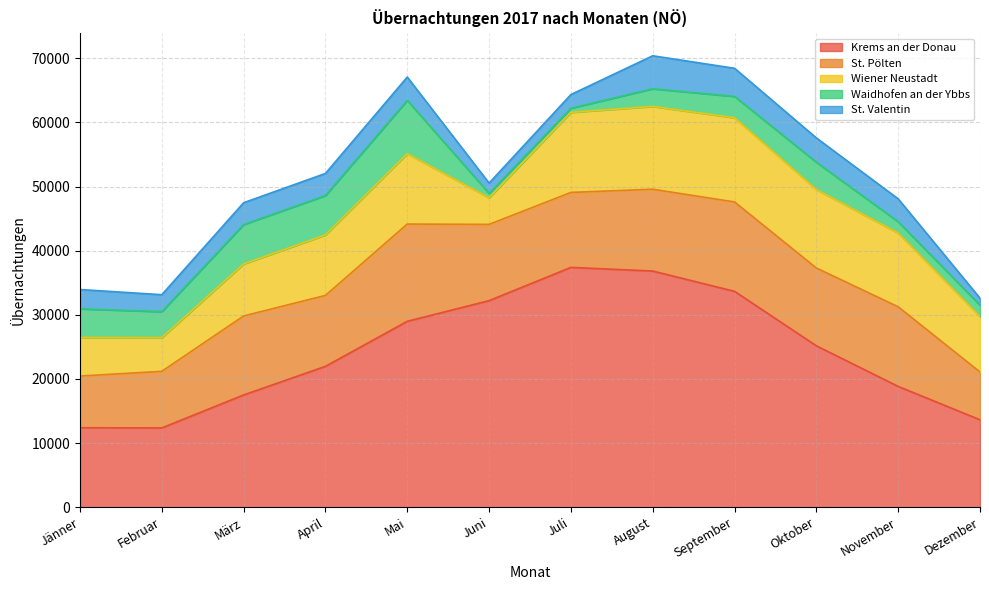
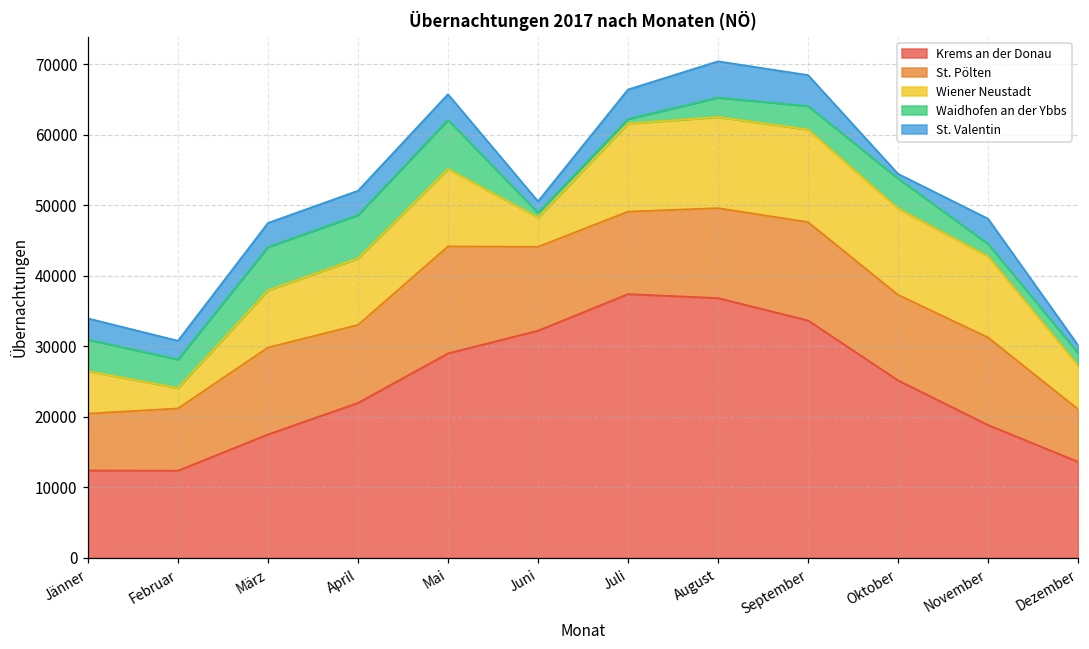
Wiener Neustadt, Februar: 5000 -> 3000
Waidhofen an der Ybbs, Mai: 8000 -> 7000
St. Valentin, Juli: 2000 -> 4000
St. Valentin, Oktober: 4000 -> 1000
Wiener Neustadt, Dezember: 9000 -> 6000
